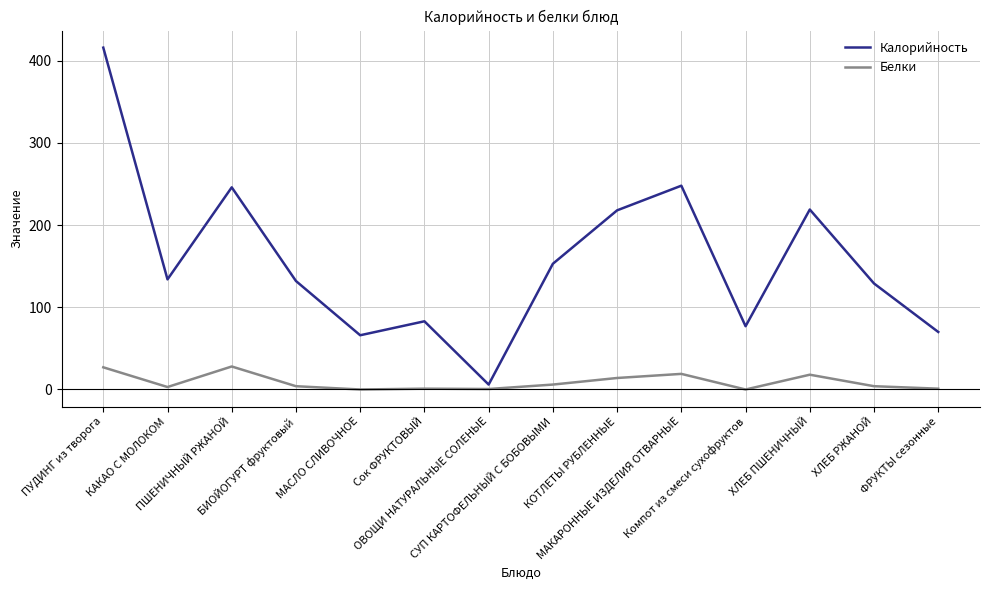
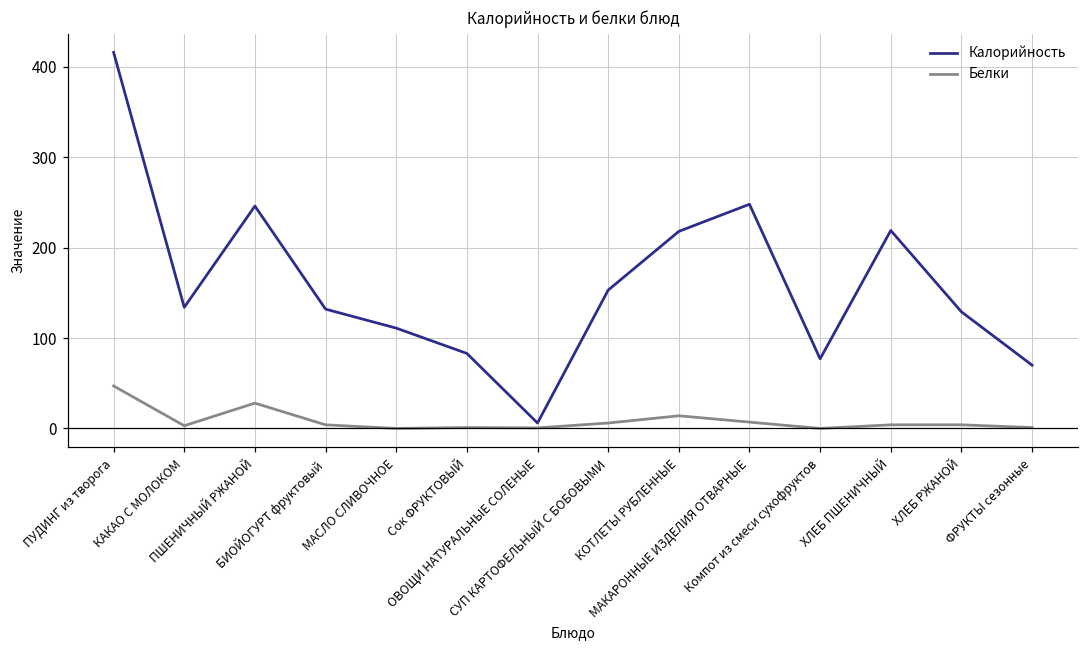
Белки, ПУДИНГ из творога: 30 -> 50
Калорийность, МАСЛО СЛИВОЧНОЕ: 70 -> 110
Белки, МАКАРОННЫЕ ИЗДЕЛИЯ ОТВАРНЫЕ: 20 -> 10
Белки, ХЛЕБ ПШЕНИЧНЫЙ: 20 -> 0
